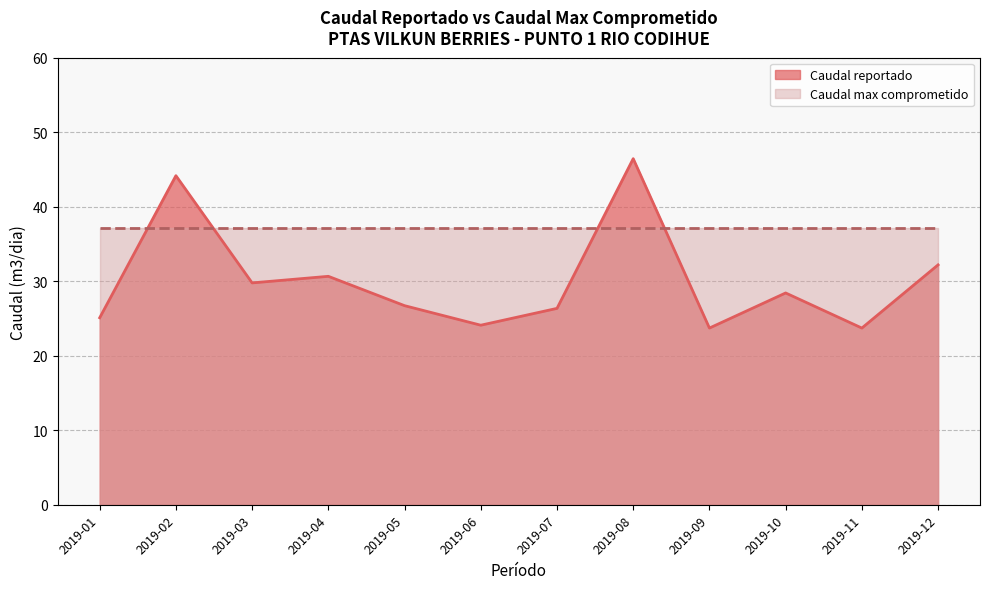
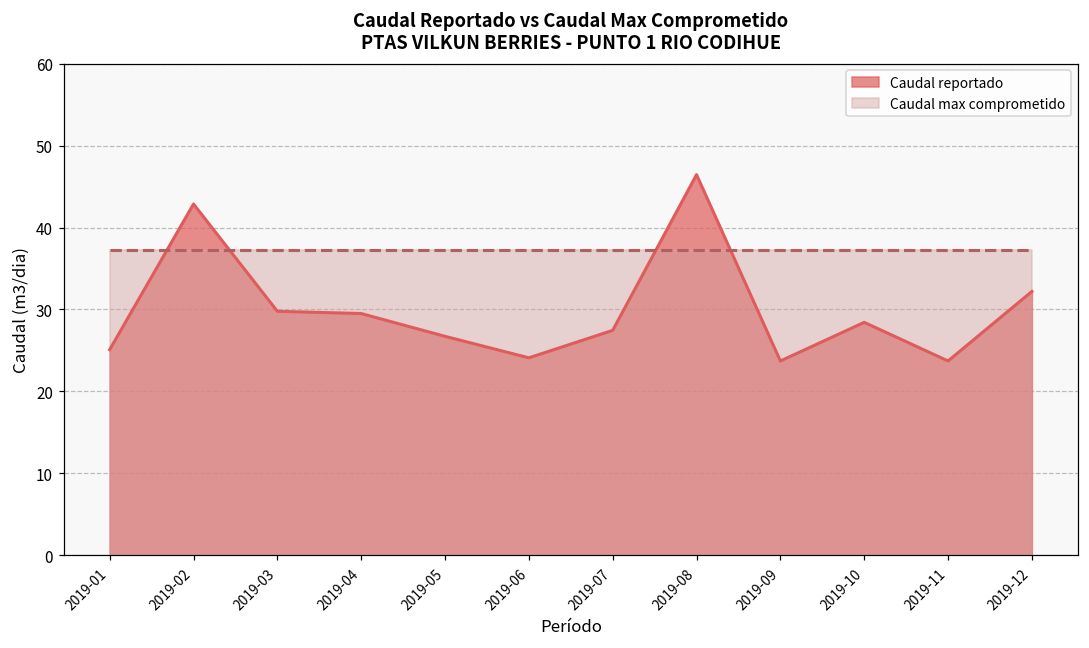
Caudal reportado, 2019-02: 44 -> 43
Caudal reportado, 2019-04: 31 -> 30
Caudal reportado, 2019-07: 26 -> 27
